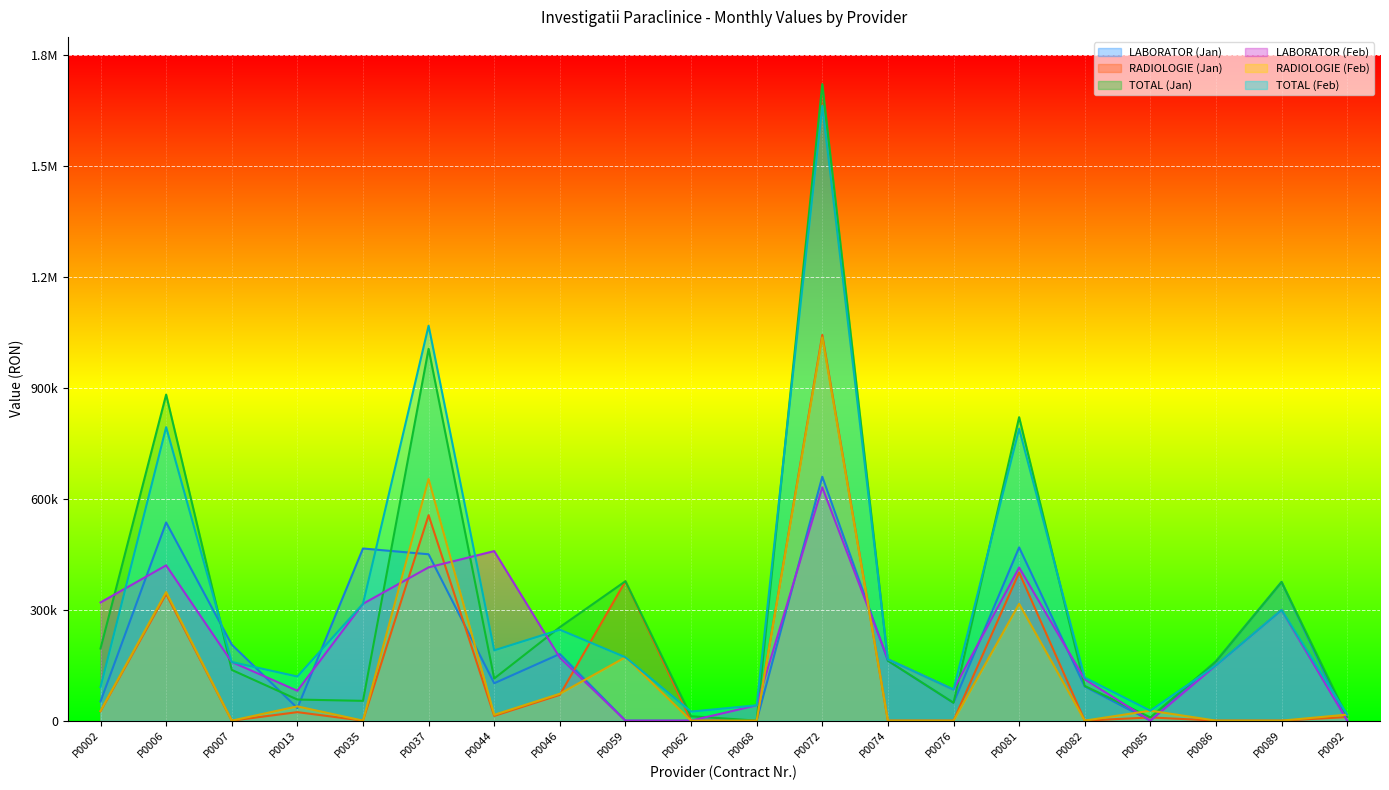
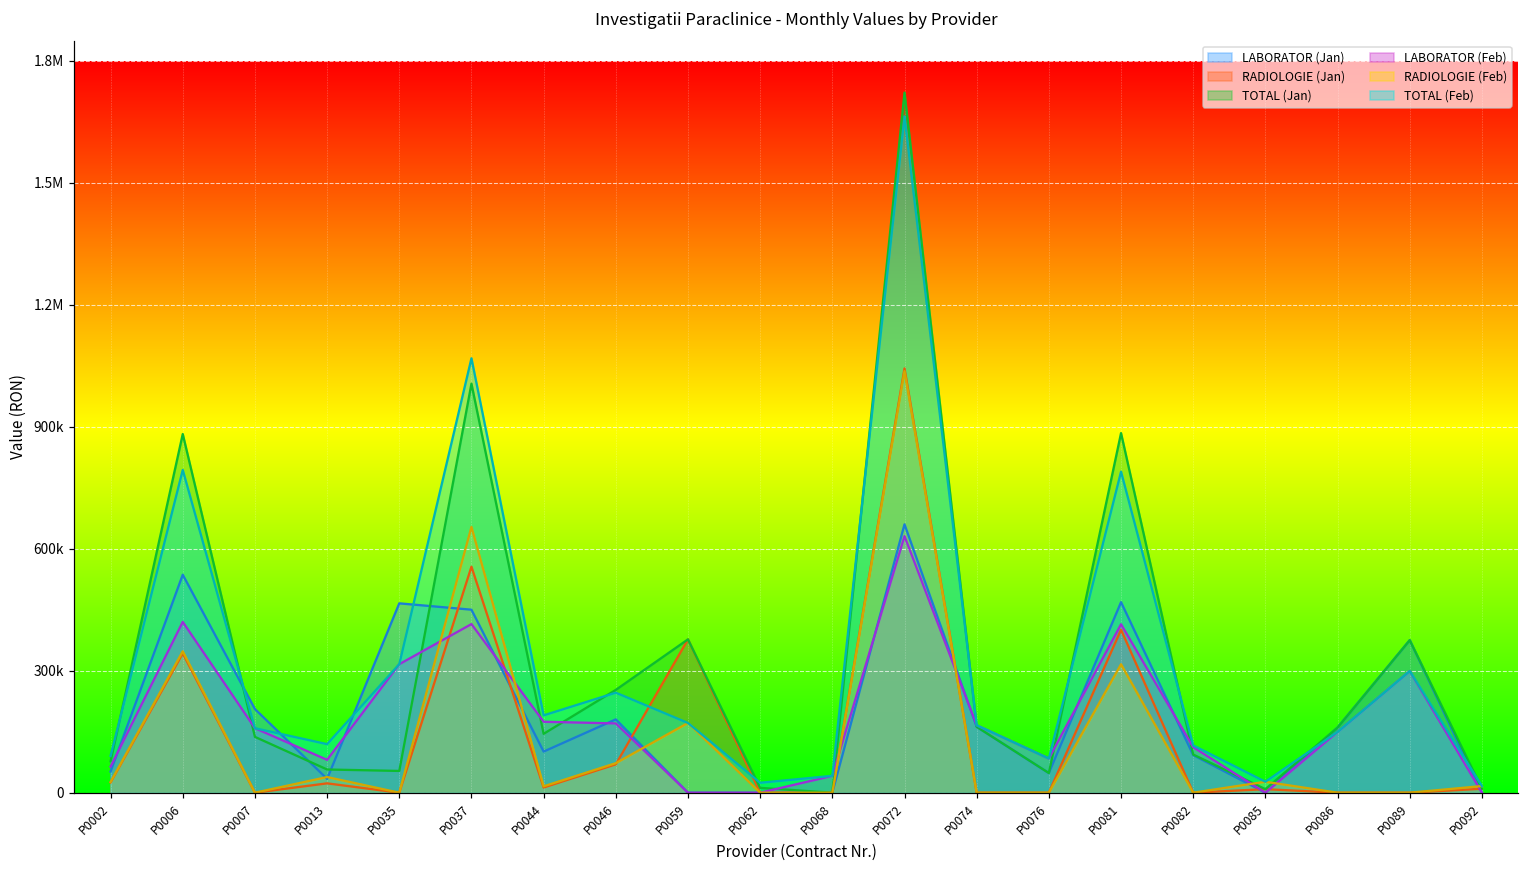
TOTAL (Jan), P0002: 200000 -> 80000
LABORATOR (Feb), P0002: 320000 -> 60000
TOTAL (Jan), P0044: 110000 -> 140000
LABORATOR (Feb), P0044: 460000 -> 170000
TOTAL (Jan), P0081: 820000 -> 880000
